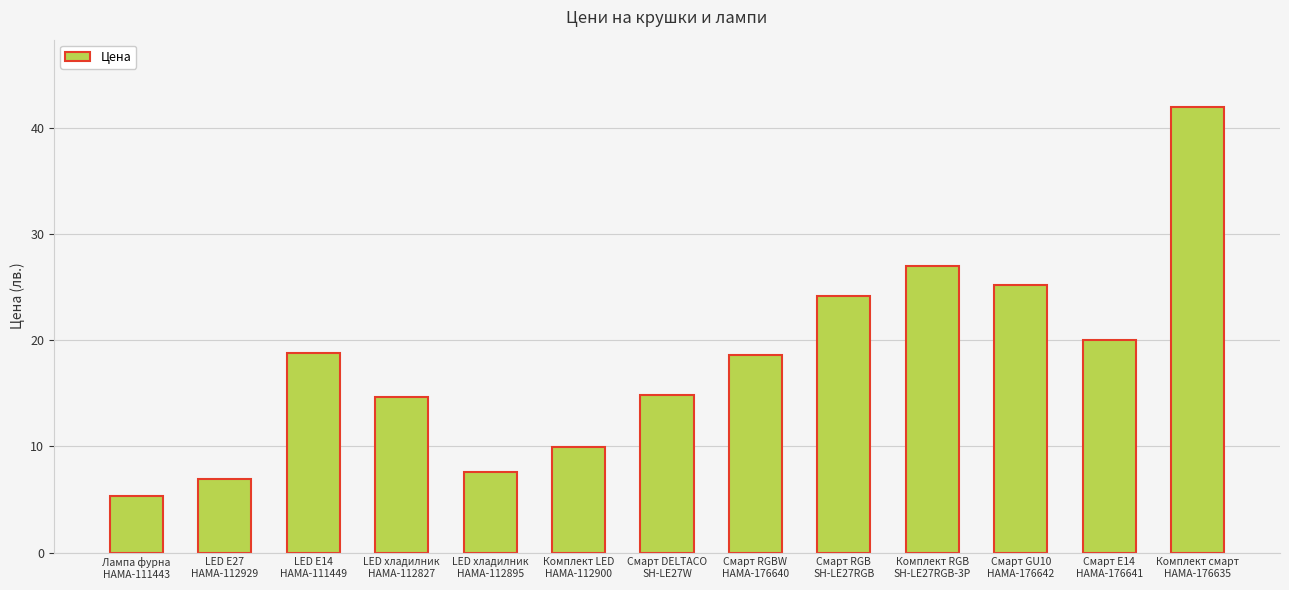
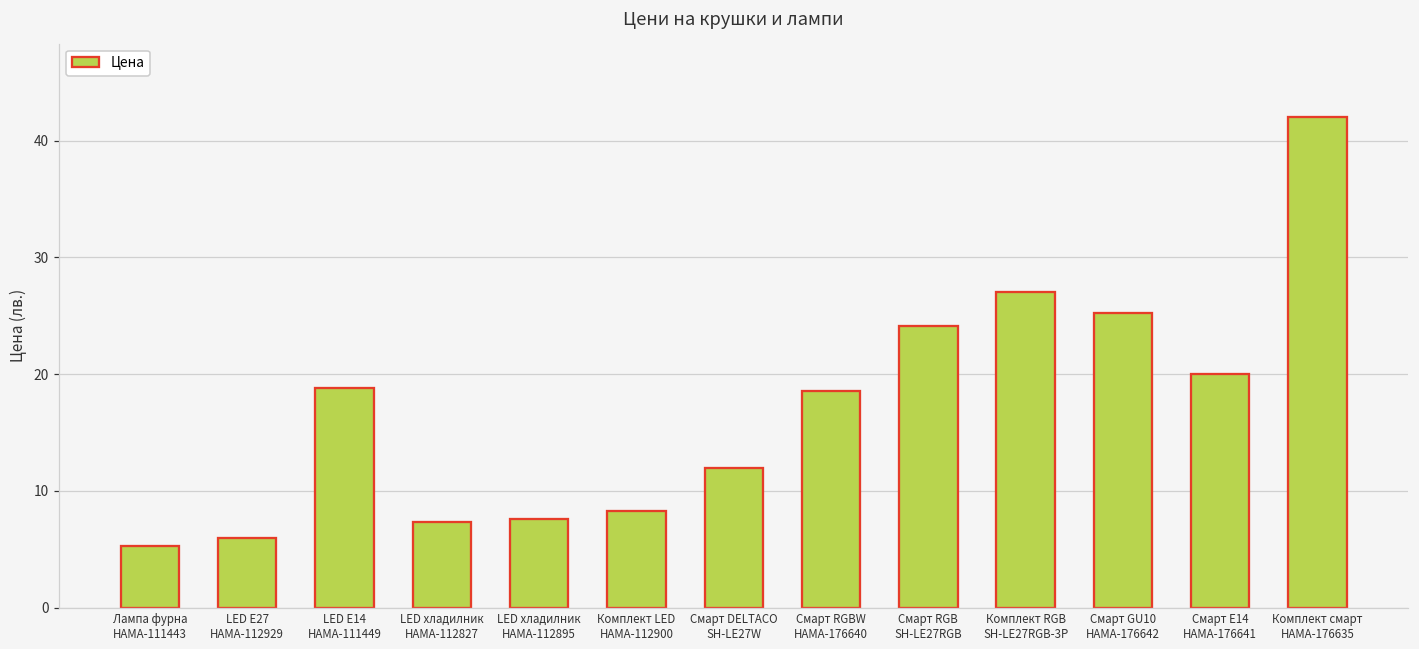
LED E27 HAMA-112929: 7.0 -> 6.0
LED хладилник HAMA-112827: 14.6 -> 7.3
Комплект LED HAMA-112900: 9.9 -> 8.3
Смарт DELTACO SH-LE27W: 14.8 -> 11.9
